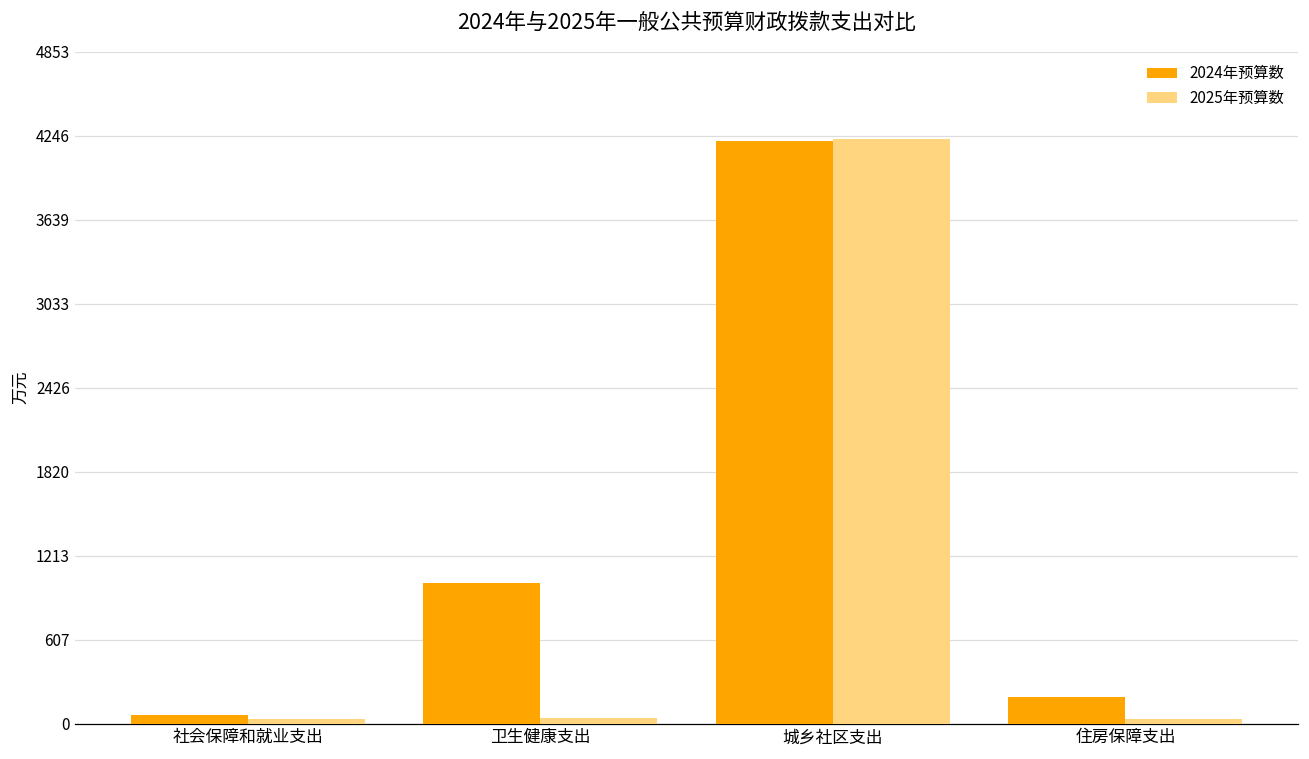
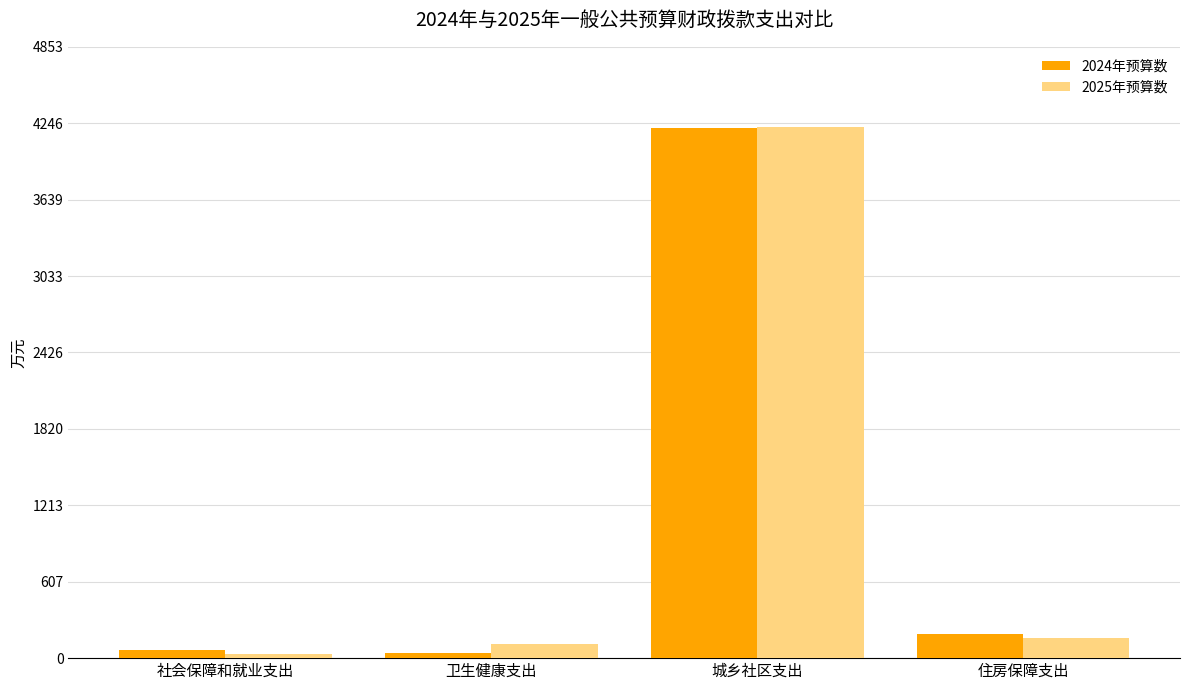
2024年预算数, 卫生健康支出: 1020 -> 40
2025年预算数, 卫生健康支出: 40 -> 110
2025年预算数, 住房保障支出: 30 -> 160
